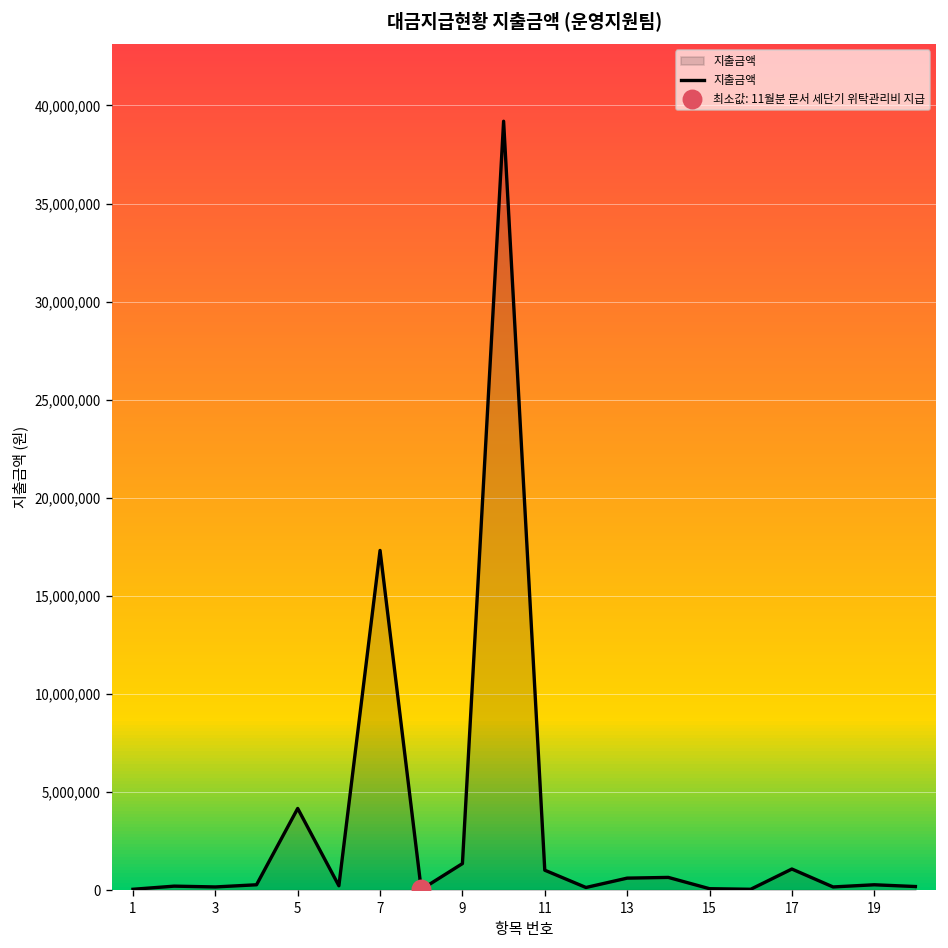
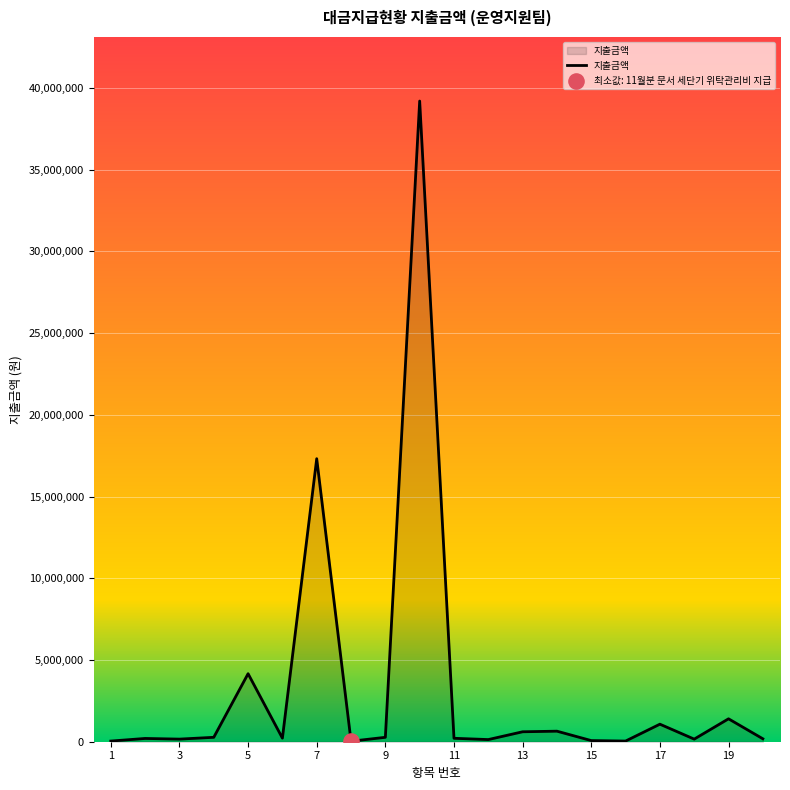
지출금액, 9: 1,300,000 -> 300,000
지출금액, 11: 1,000,000 -> 200,000
지출금액, 19: 300,000 -> 1,400,000
